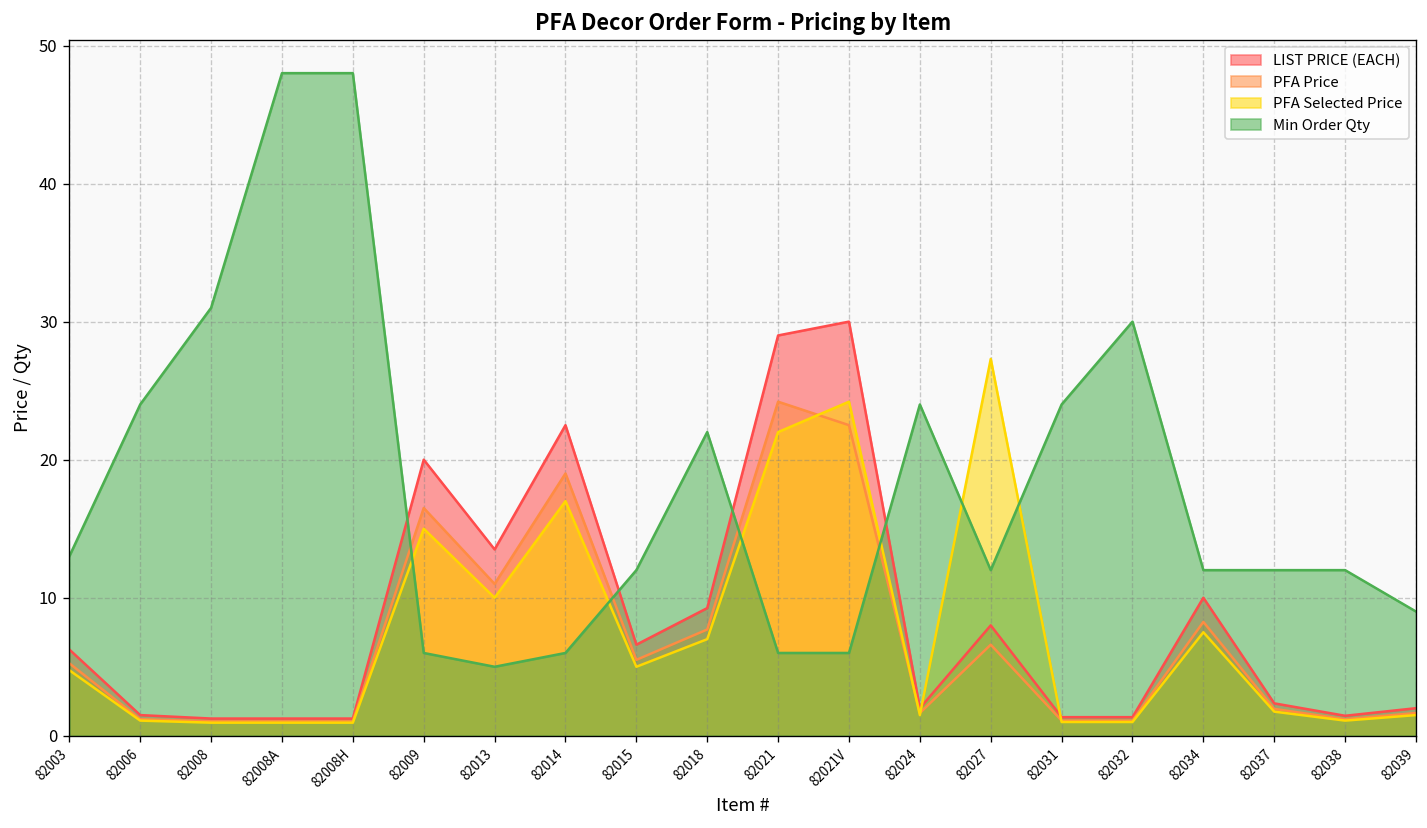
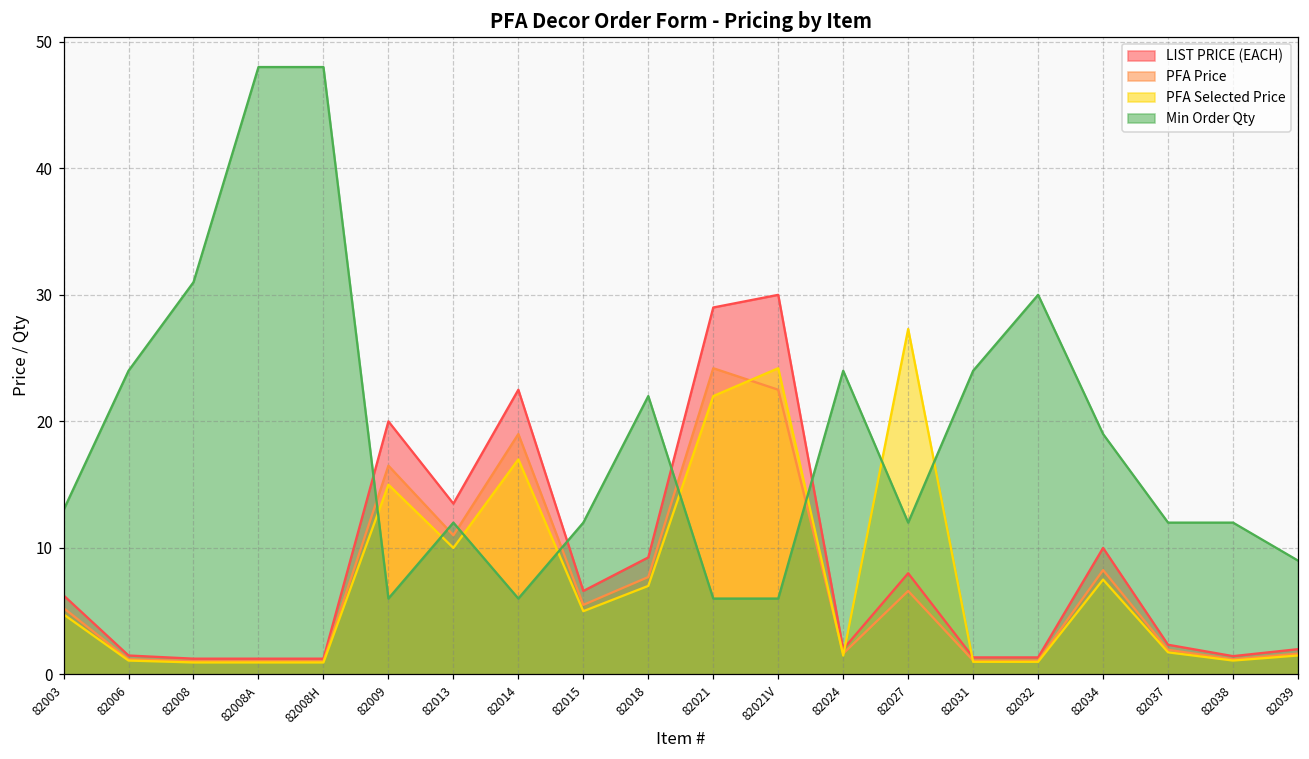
Min Order Qty, 82013: 5 -> 12
Min Order Qty, 82034: 12 -> 19
